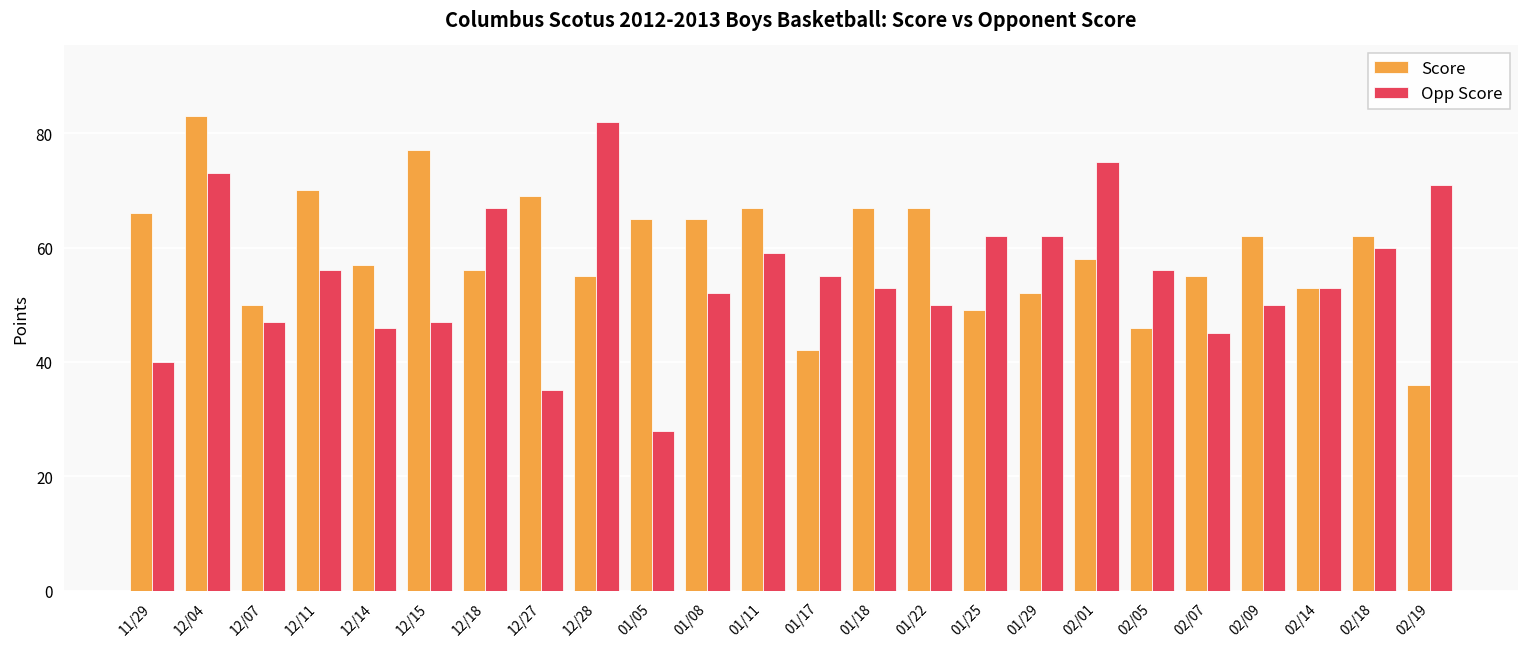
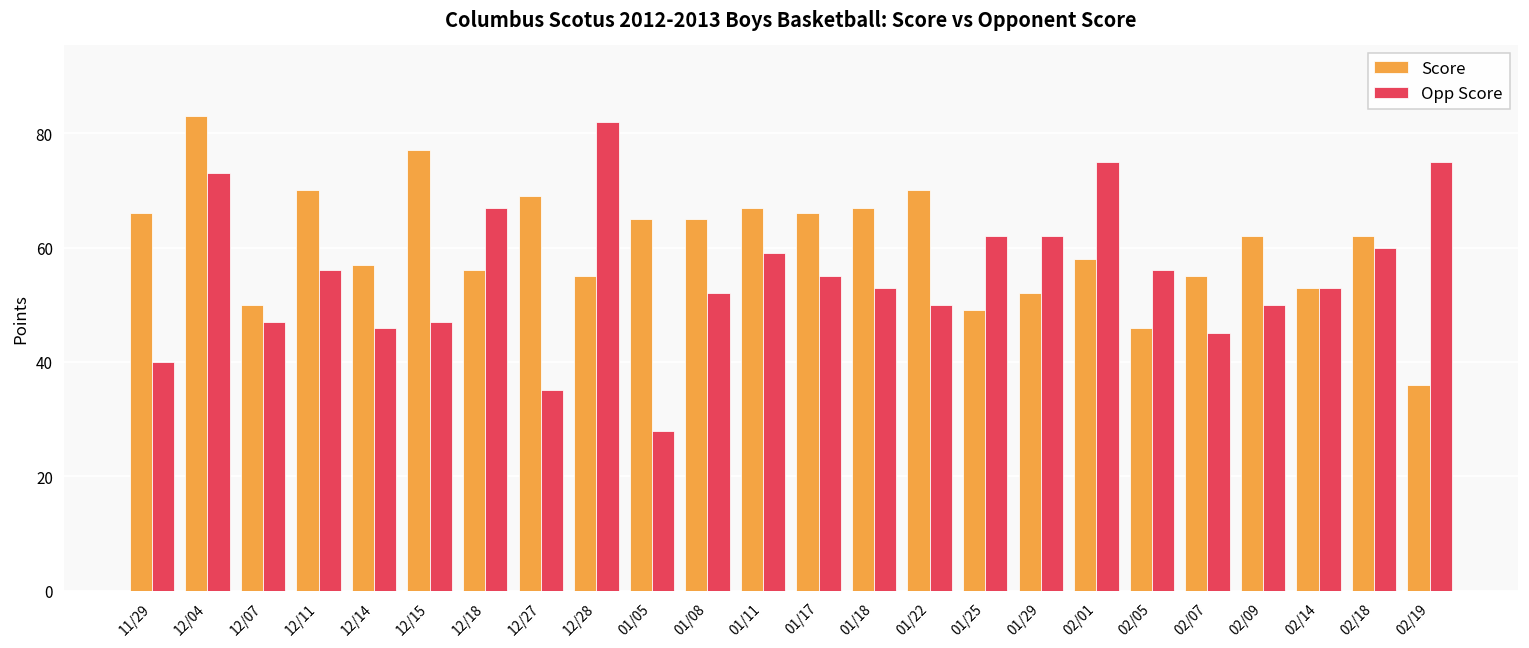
Score, 01/17: 42 -> 66
Score, 01/22: 67 -> 70
Opp Score, 02/19: 71 -> 75
